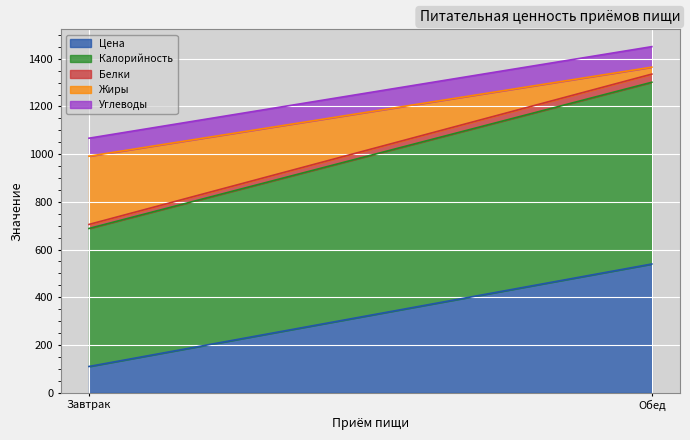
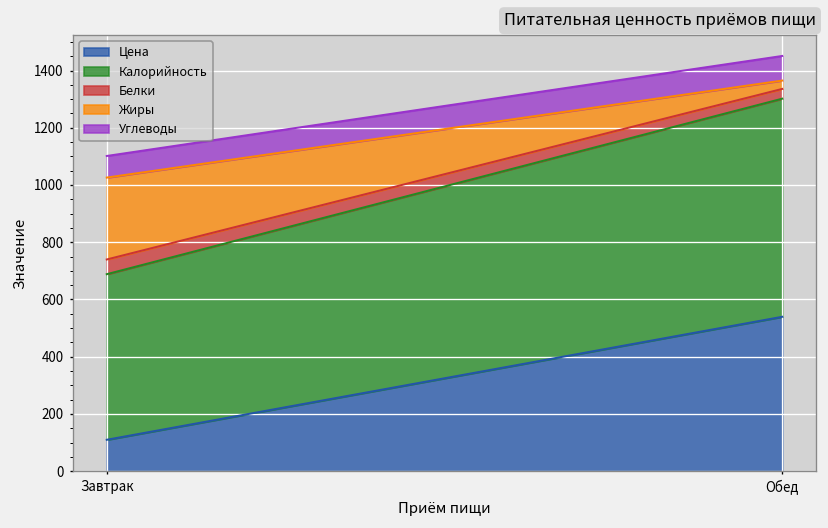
Белки, Завтрак: 20 -> 50
